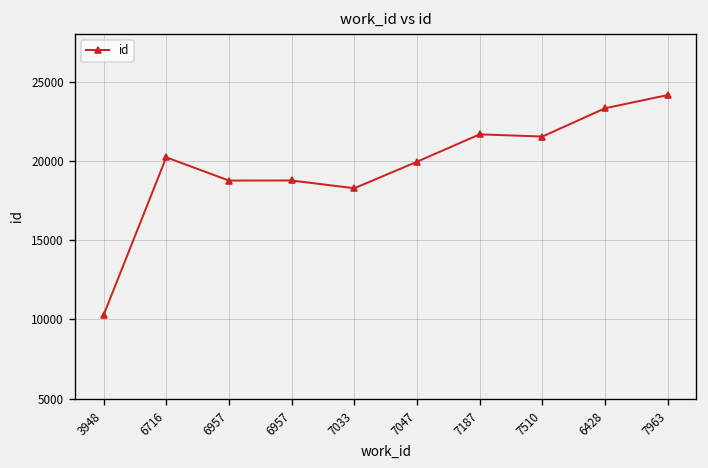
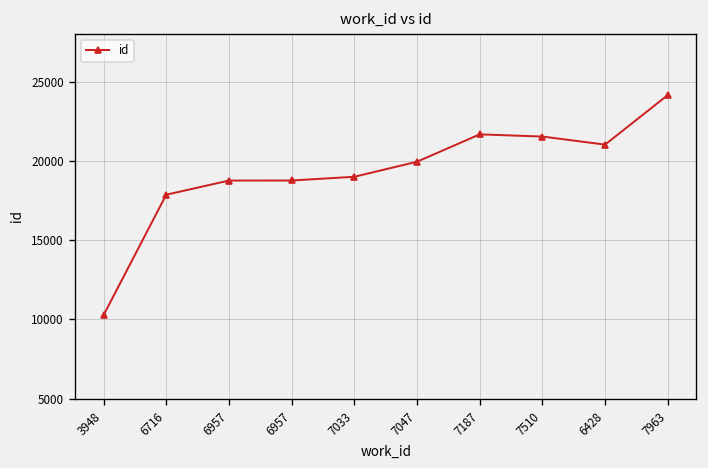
6716: 20200 -> 17900
7033: 18300 -> 19000
6428: 23300 -> 21000
